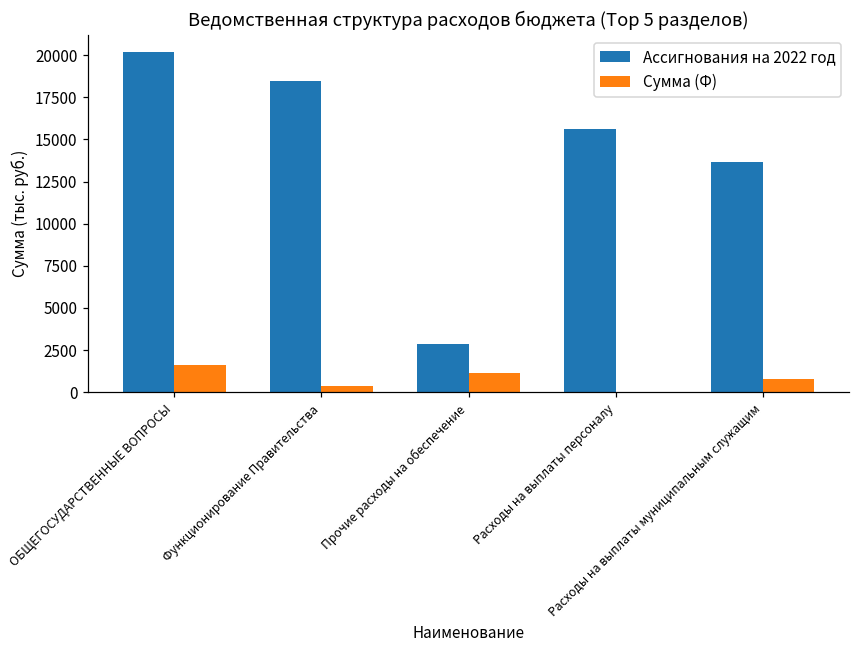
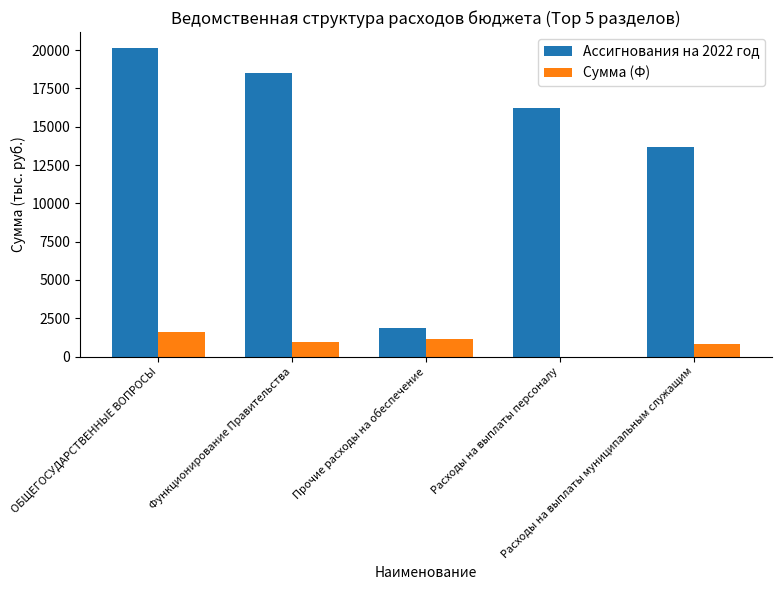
Сумма (Ф), Функционирование Правительства: 400 -> 1000
Ассигнования на 2022 год, Прочие расходы на обеспечение: 2900 -> 1900
Ассигнования на 2022 год, Расходы на выплаты персоналу: 15600 -> 16200
